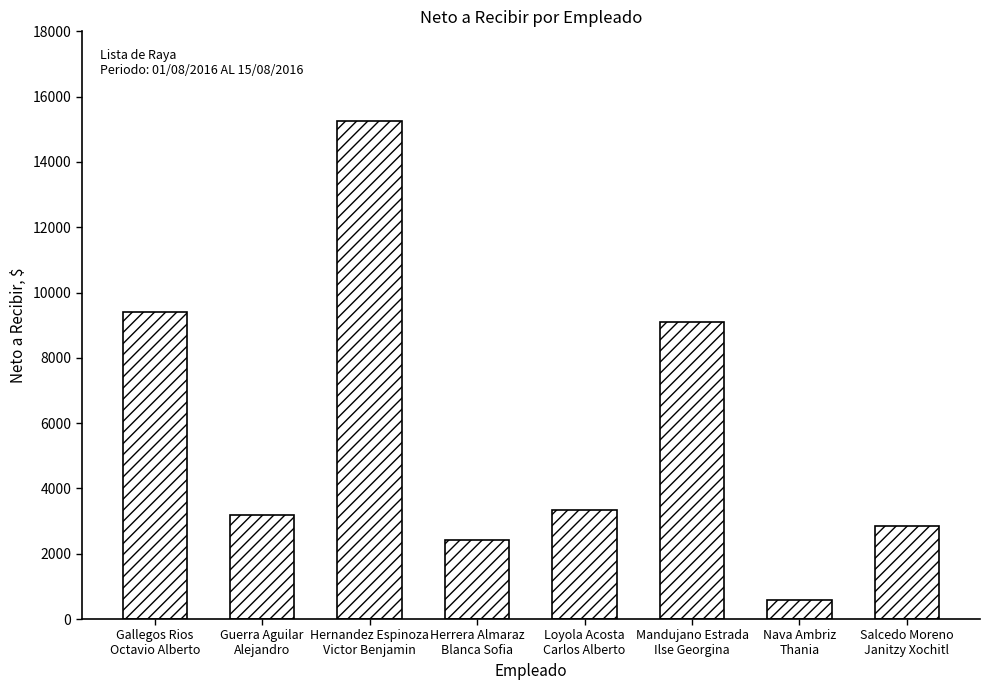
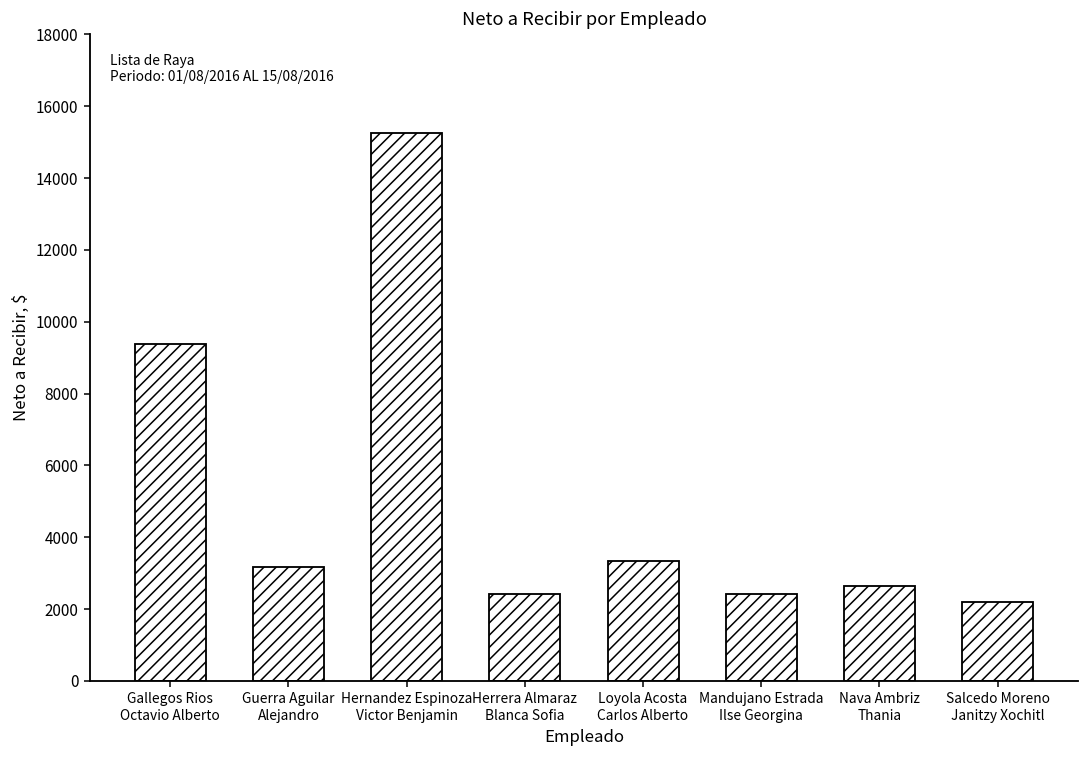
Mandujano Estrada Ilse Georgina: 9100 -> 2400
Nava Ambriz Thania: 600 -> 2600
Salcedo Moreno Janitzy Xochitl: 2800 -> 2200
